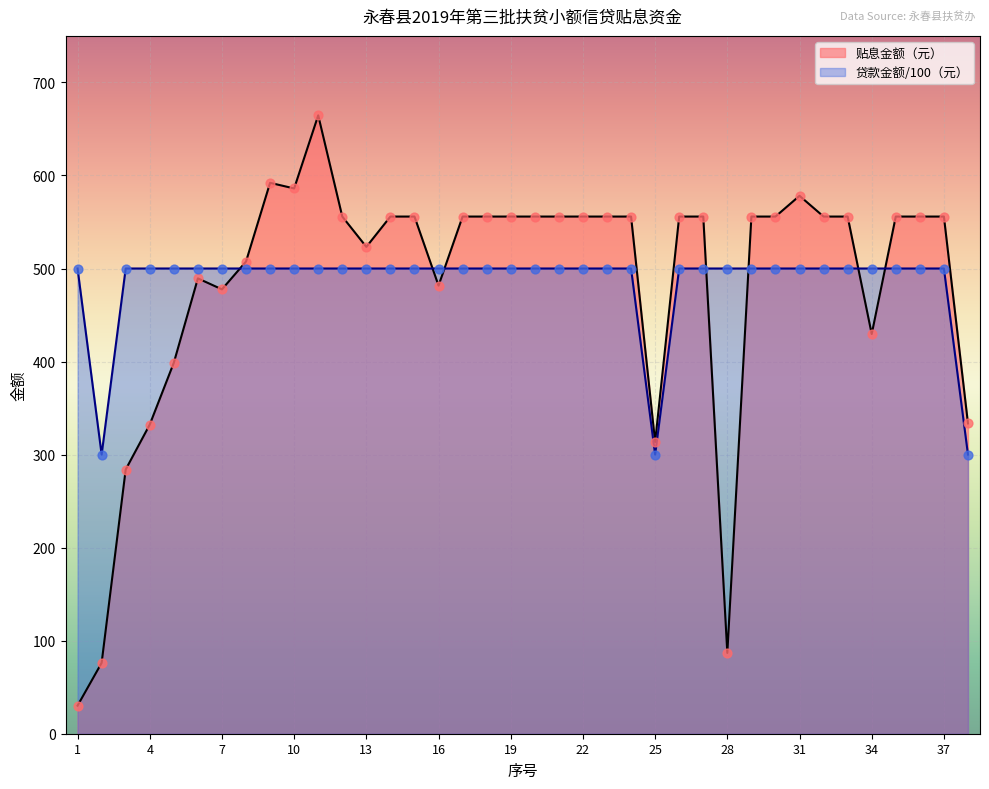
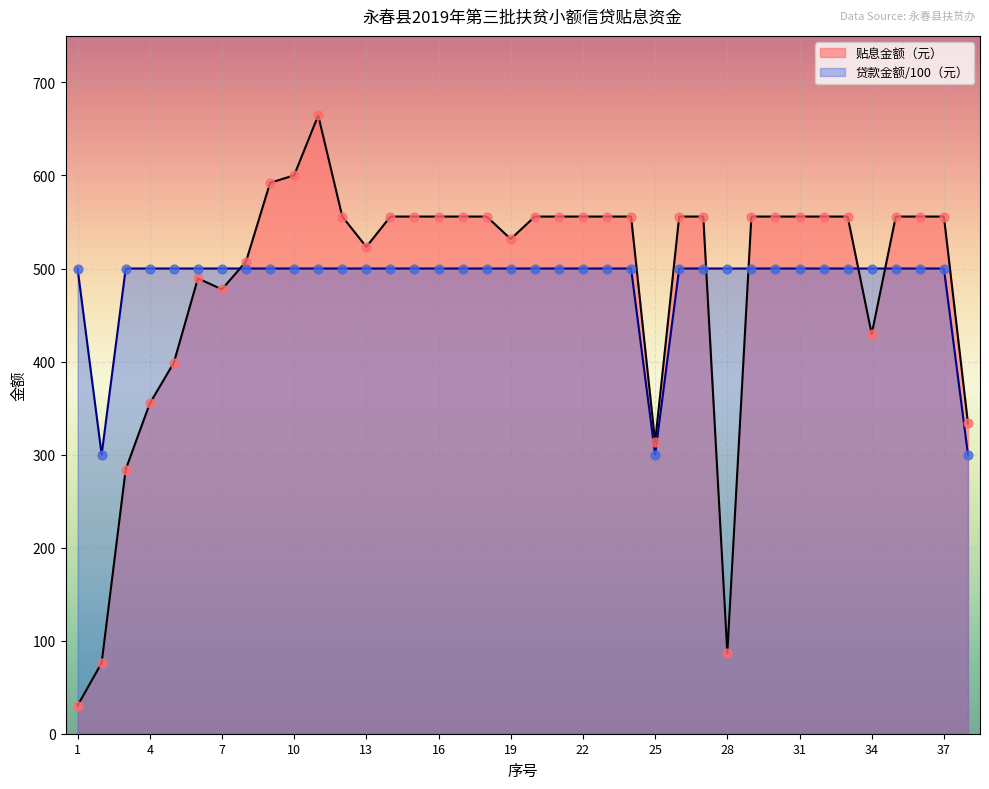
贴息金额（元）, 4: 330 -> 350
贴息金额（元）, 10: 590 -> 600
贴息金额（元）, 16: 480 -> 560
贴息金额（元）, 19: 560 -> 530
贴息金额（元）, 31: 580 -> 560
